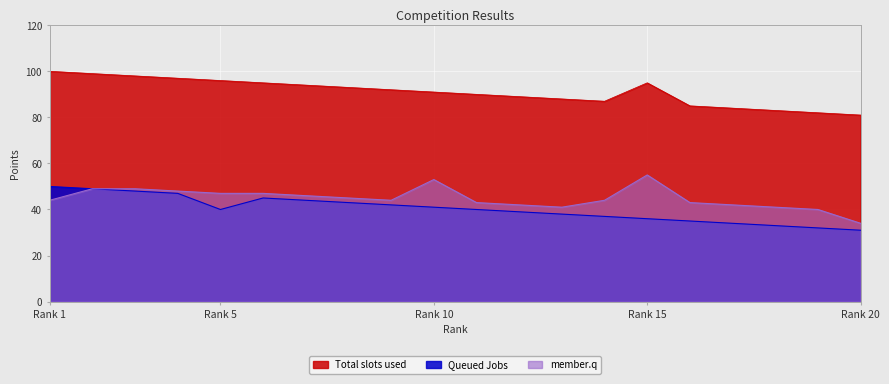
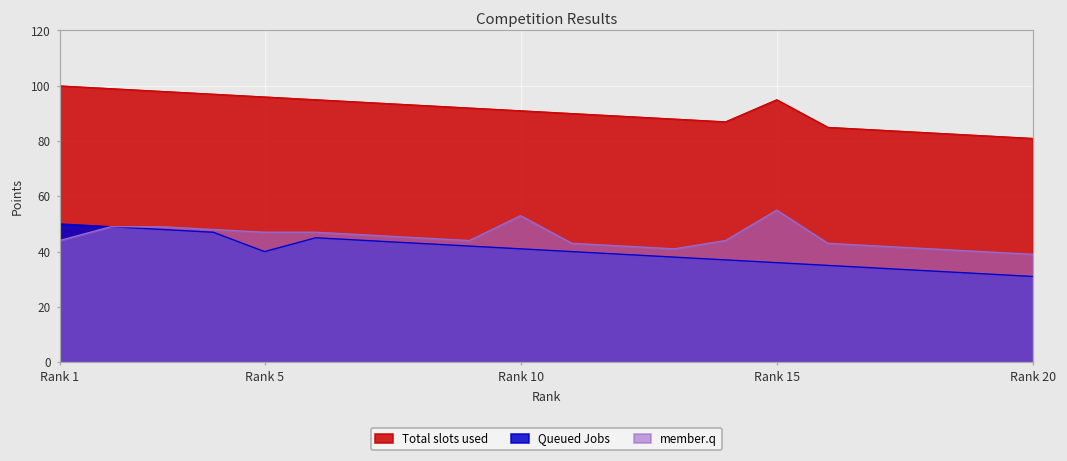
member.q, Rank 20: 34 -> 39
